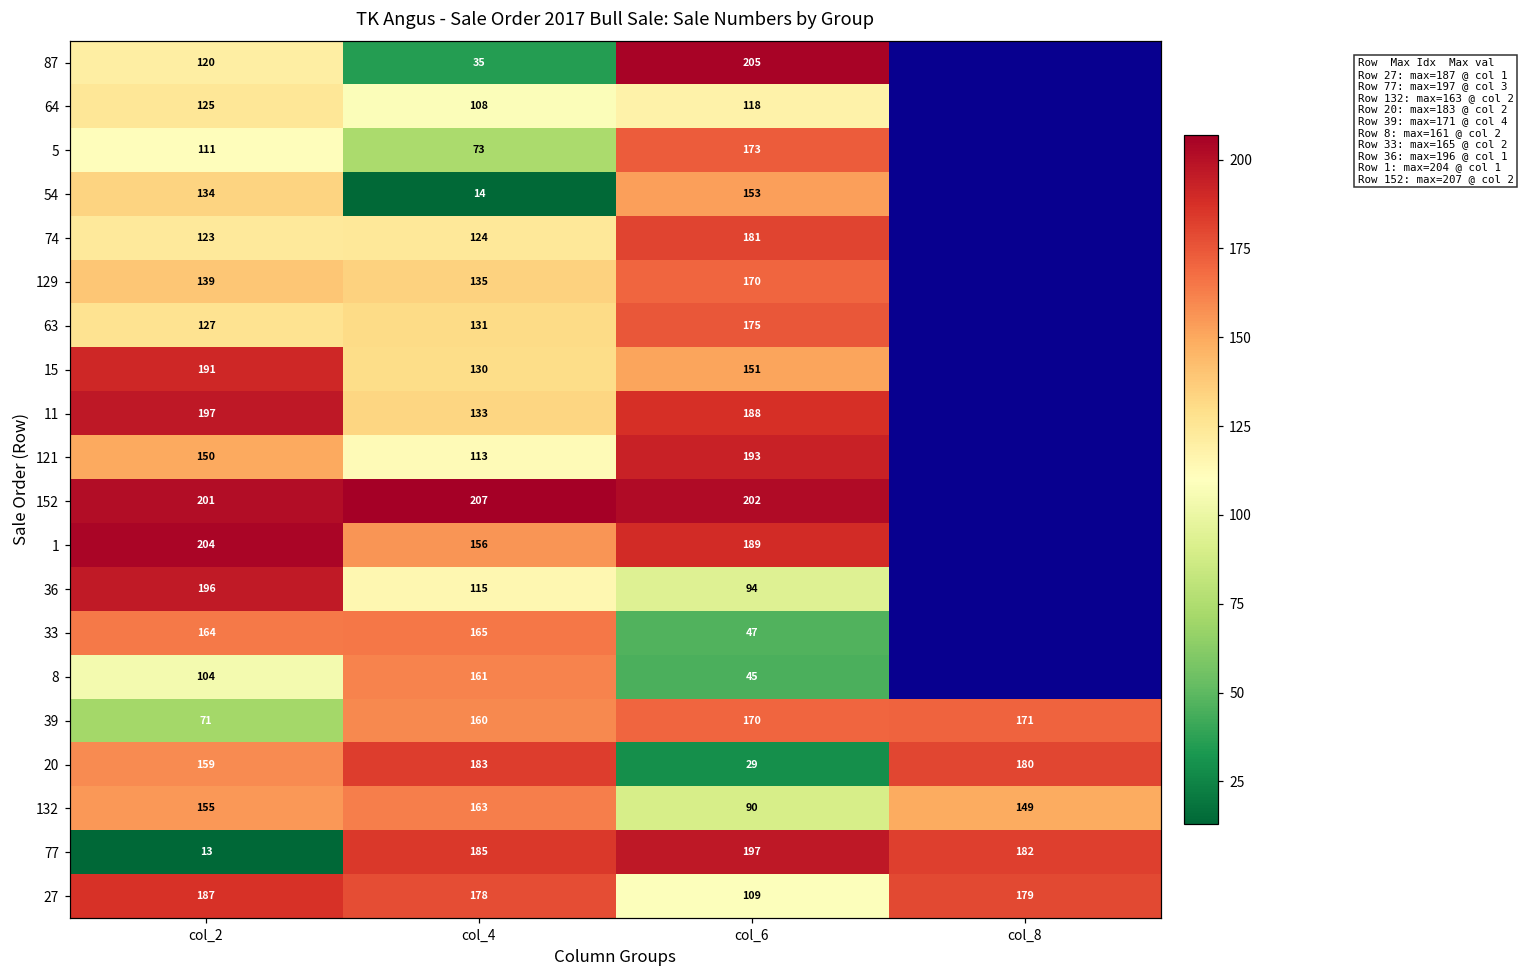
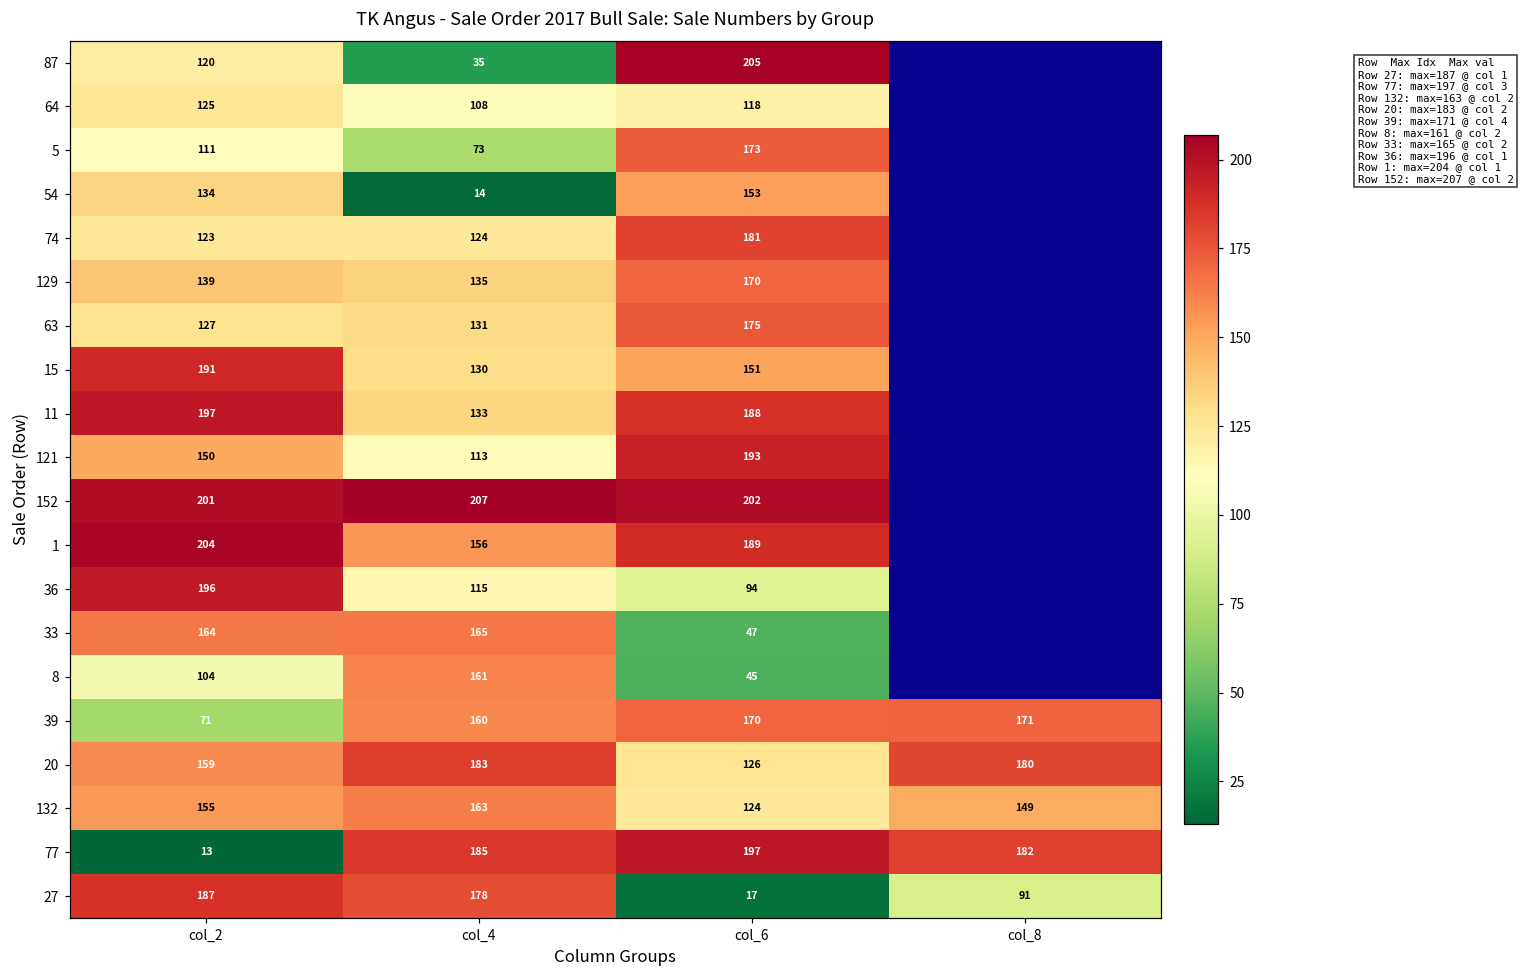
20, col_6: 29 -> 126
132, col_6: 90 -> 124
27, col_6: 109 -> 17
27, col_8: 179 -> 91
